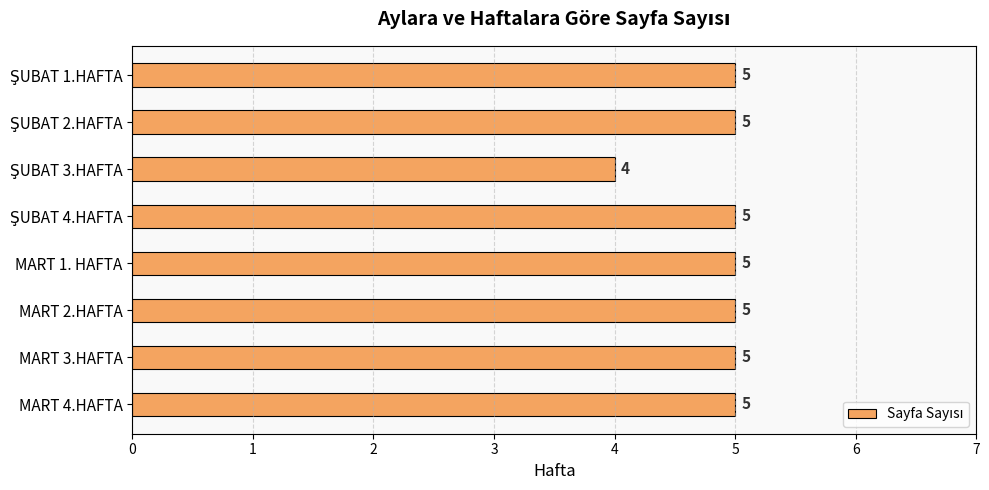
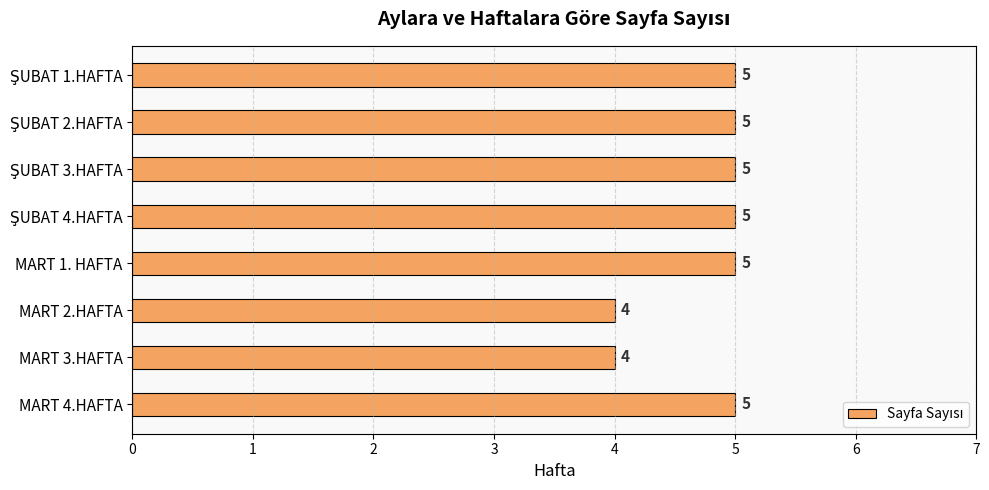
ŞUBAT 3.HAFTA: 4 -> 5
MART 2.HAFTA: 5 -> 4
MART 3.HAFTA: 5 -> 4
